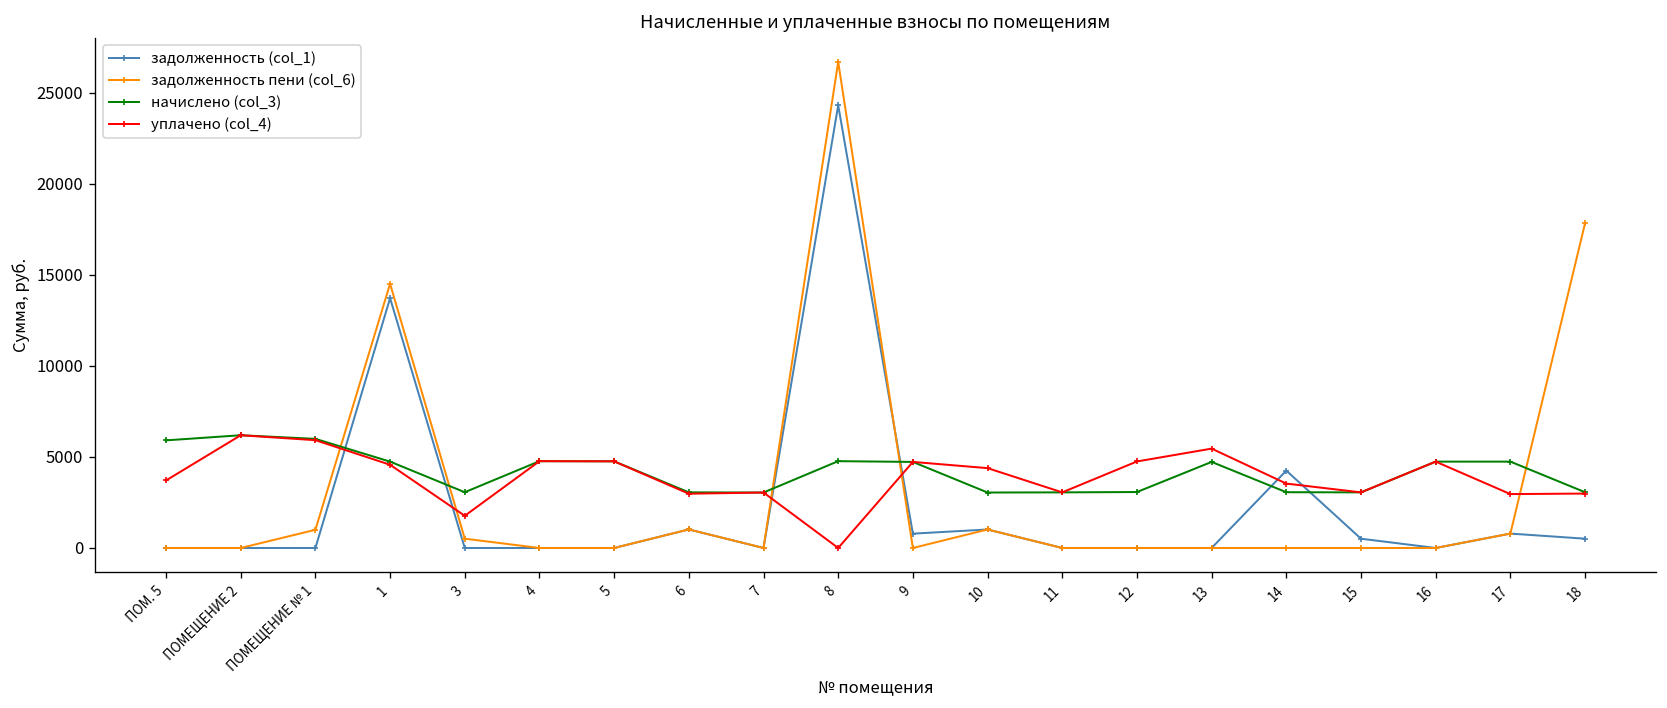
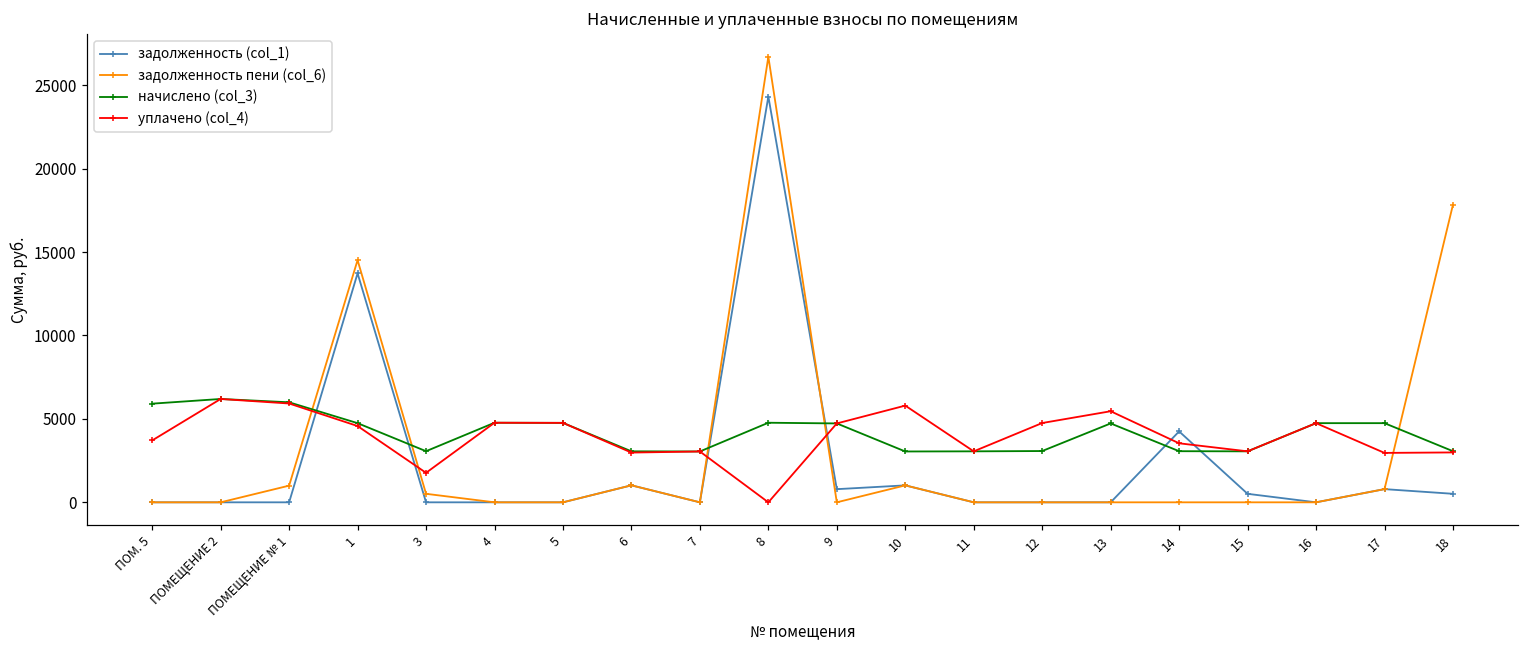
уплачено (col_4), 10: 4400 -> 5800
